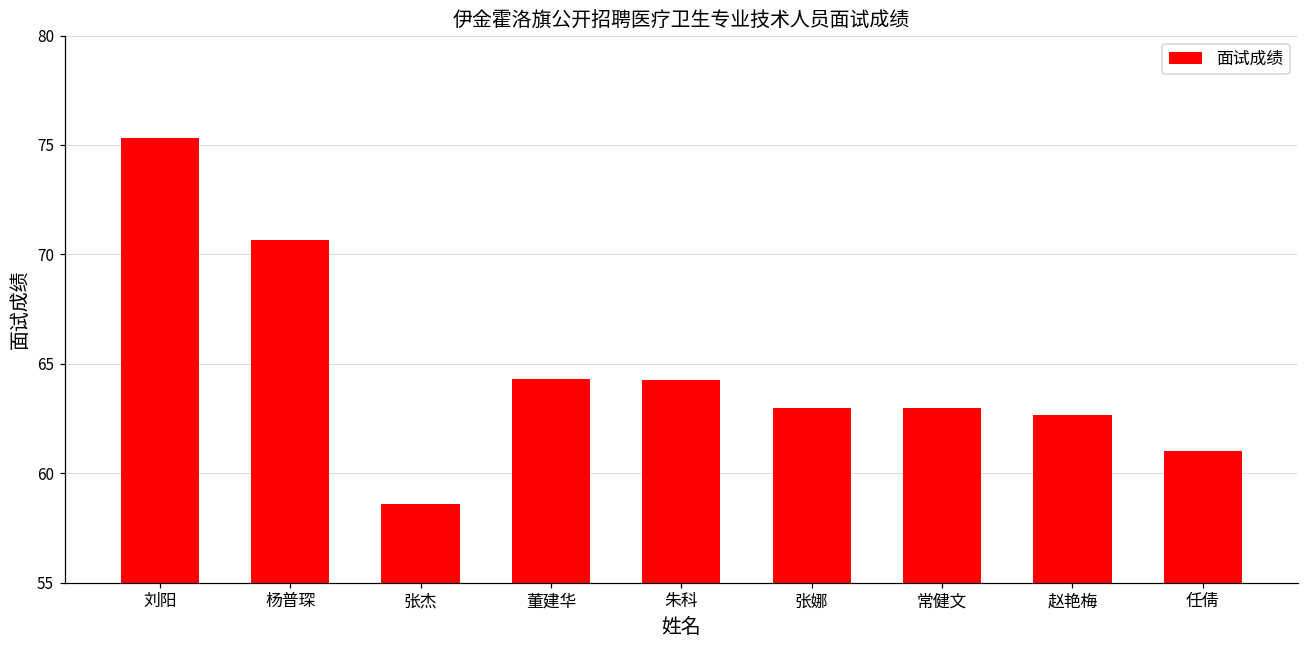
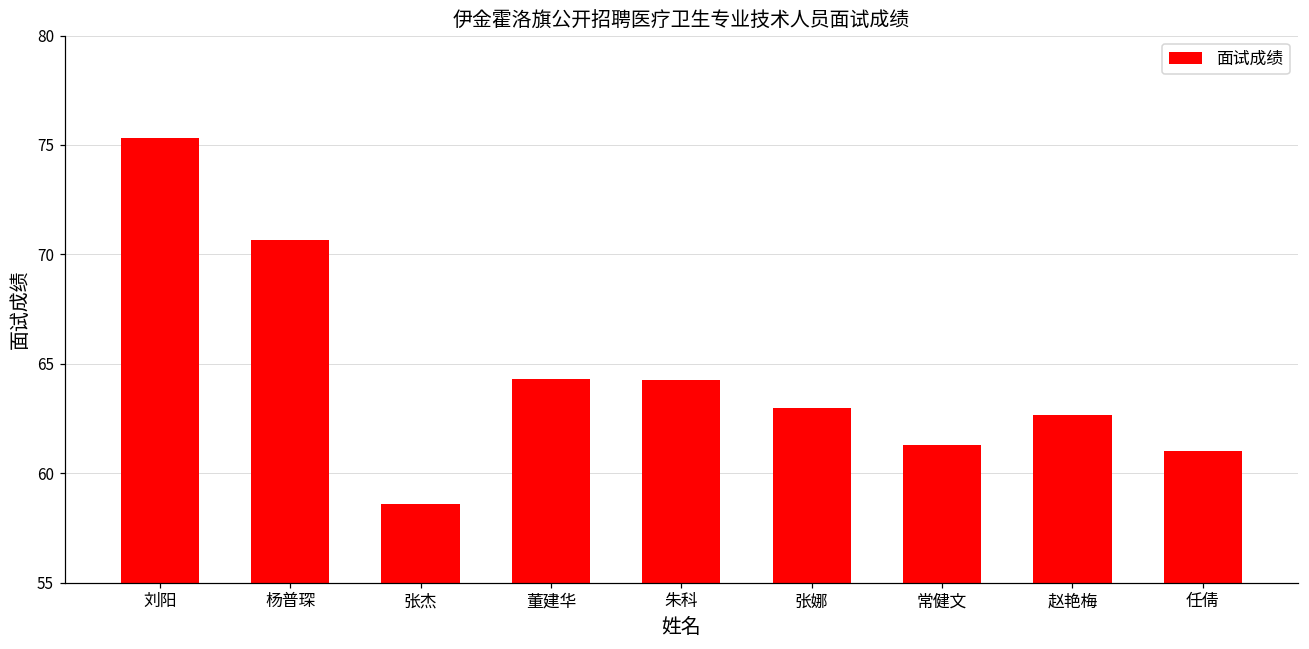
常健文: 63.0 -> 61.3
